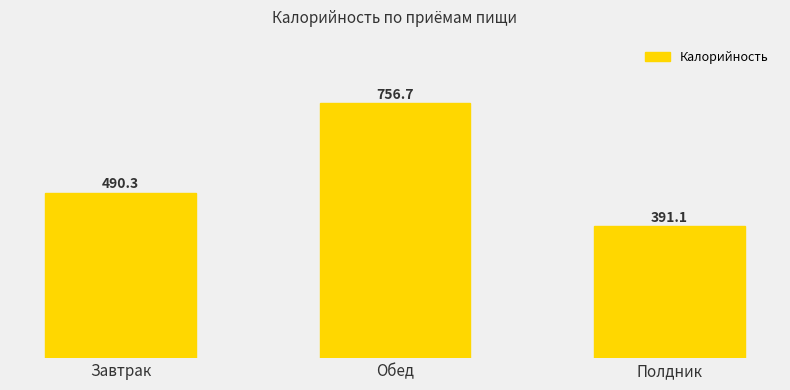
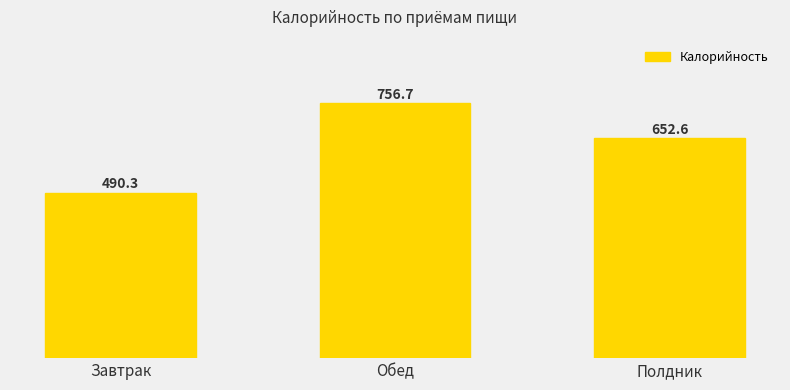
Полдник: 391.1 -> 652.6
